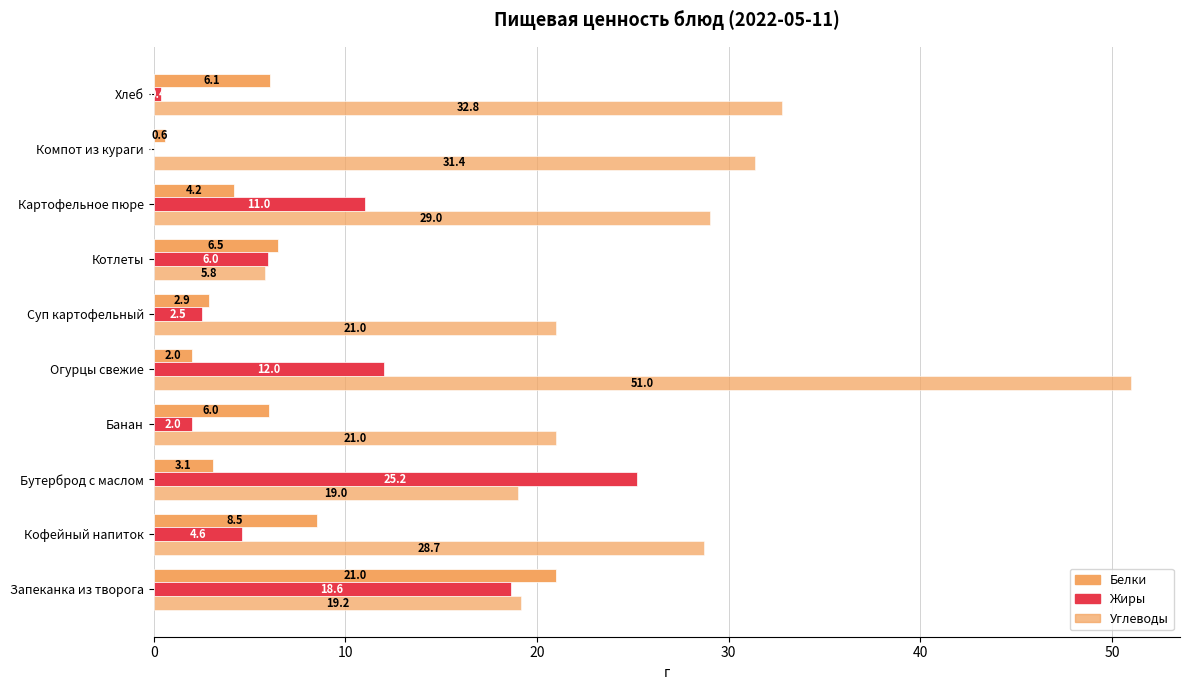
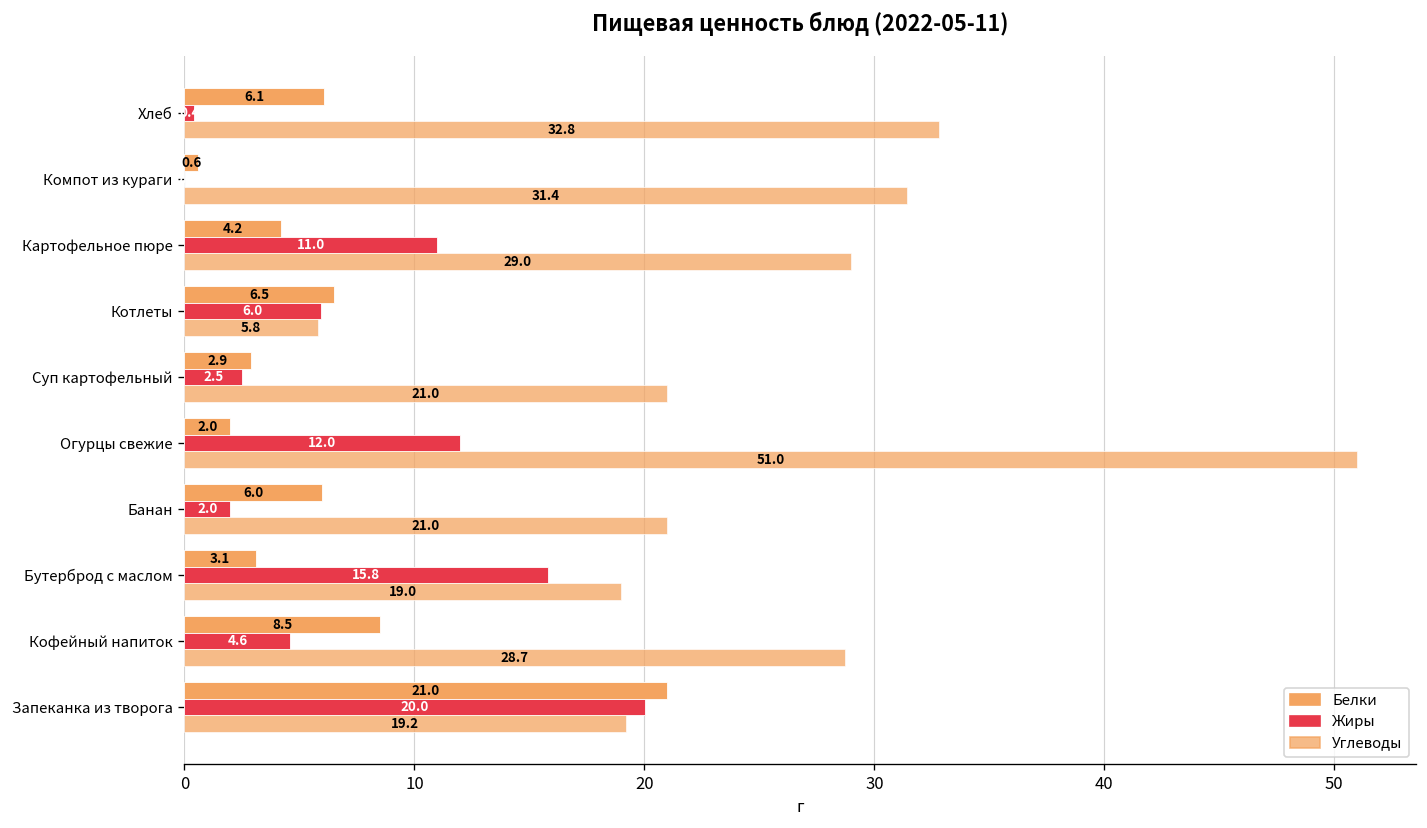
Жиры, Бутерброд с маслом: 25.2 -> 15.8
Жиры, Запеканка из творога: 18.6 -> 20.0
